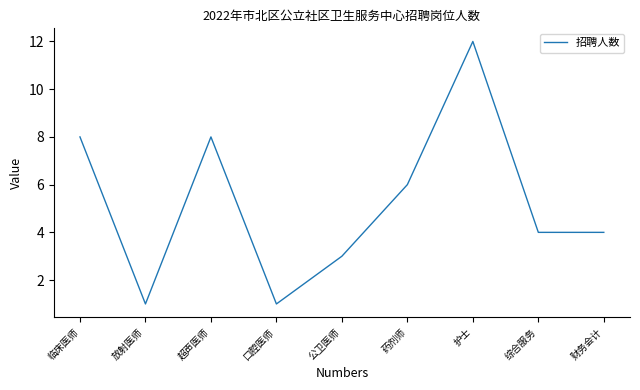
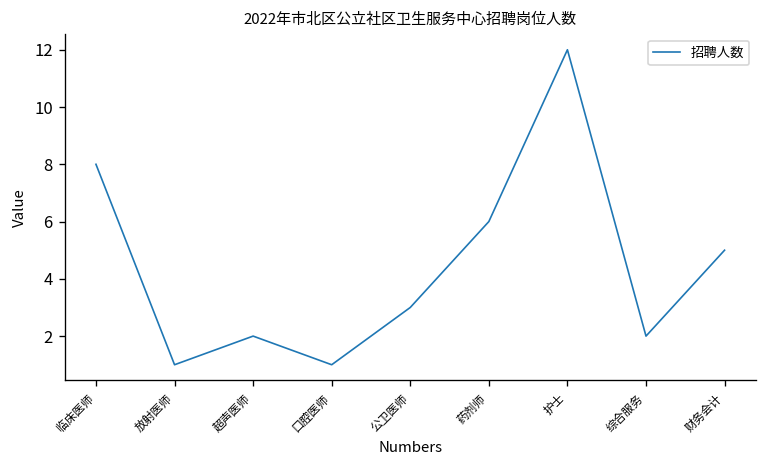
超声医师: 8 -> 2
综合服务: 4 -> 2
财务会计: 4 -> 5
